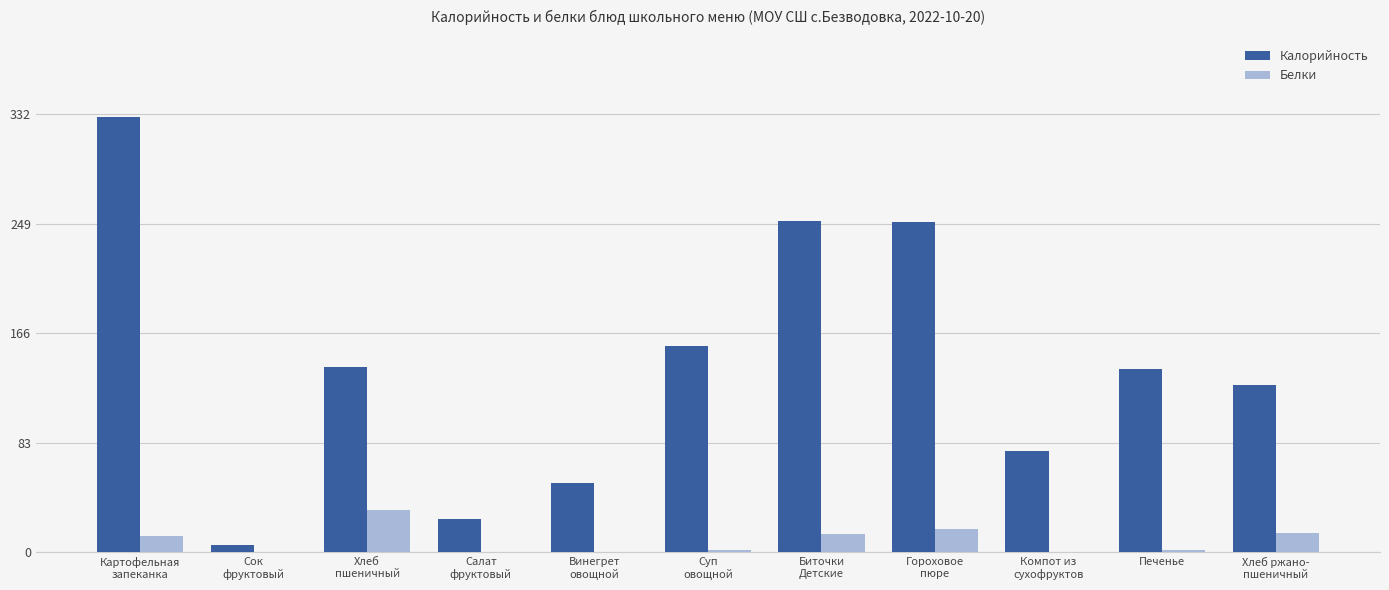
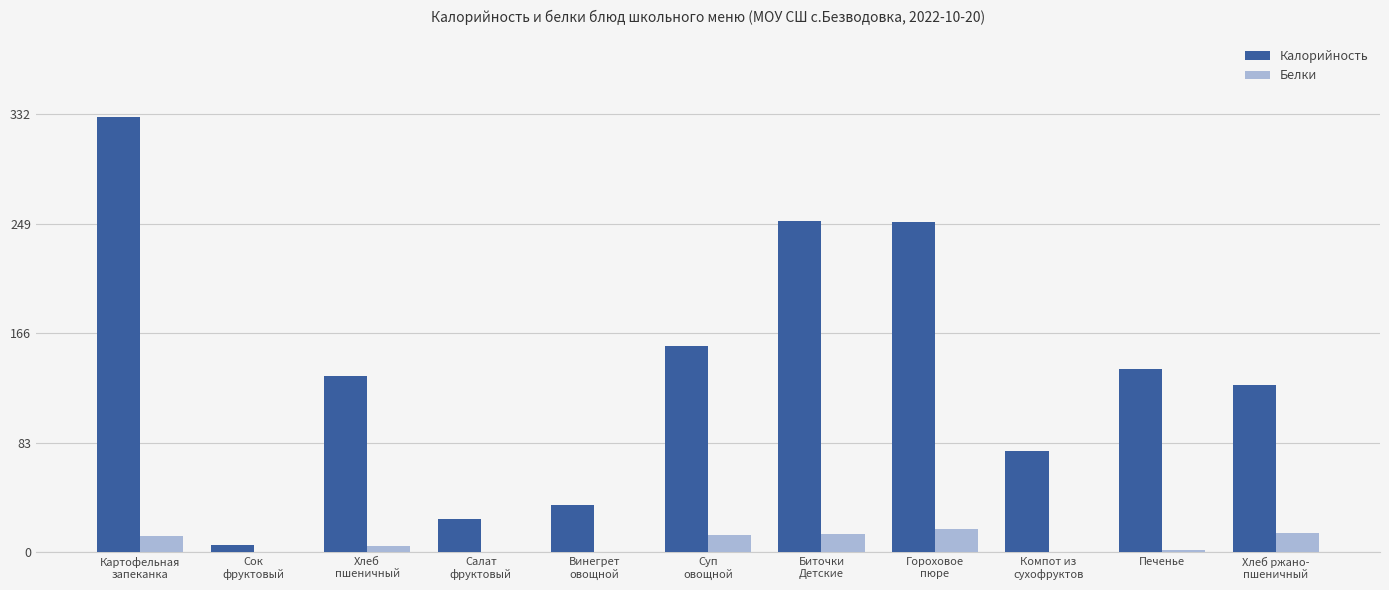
Калорийность, Хлеб пшеничный: 140 -> 133
Белки, Хлеб пшеничный: 32 -> 5
Калорийность, Винегрет овощной: 53 -> 36
Белки, Суп овощной: 2 -> 13
